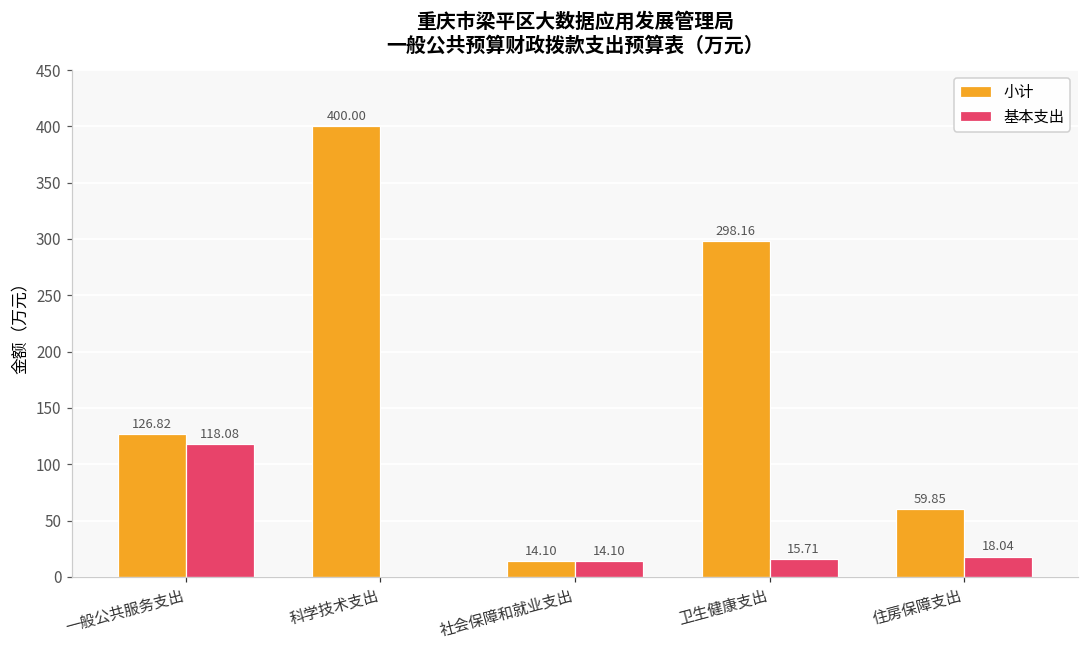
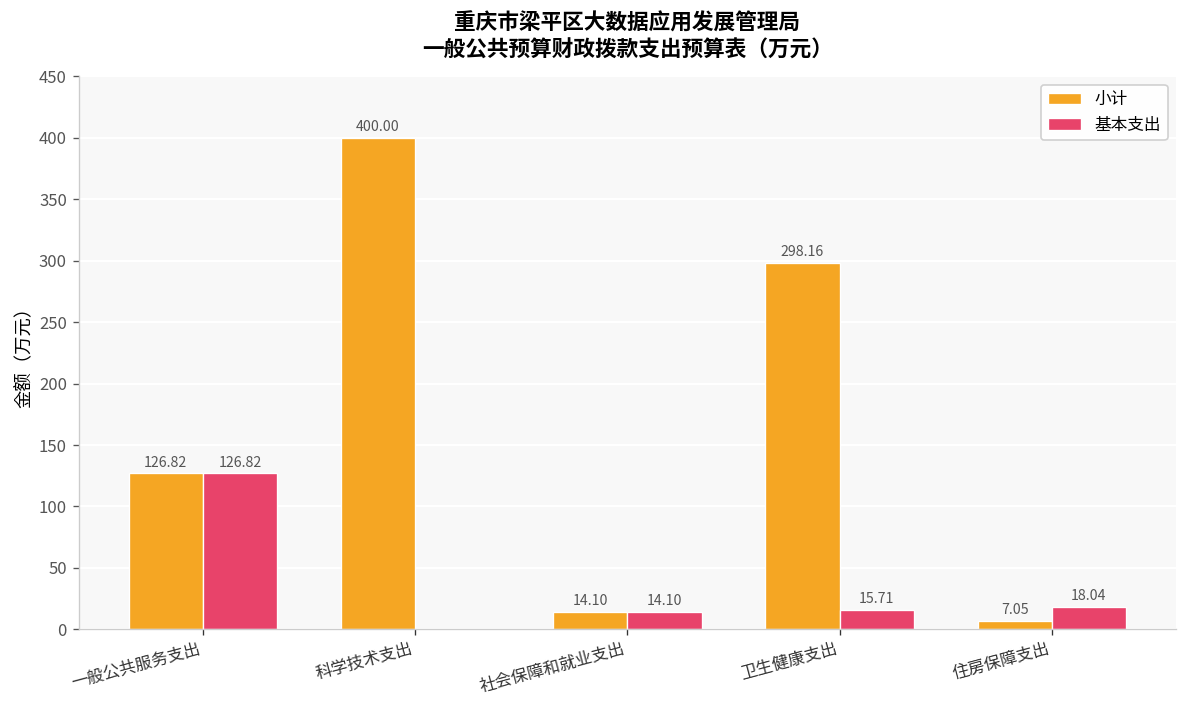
基本支出, 一般公共服务支出: 118.08 -> 126.82
小计, 住房保障支出: 59.85 -> 7.05
